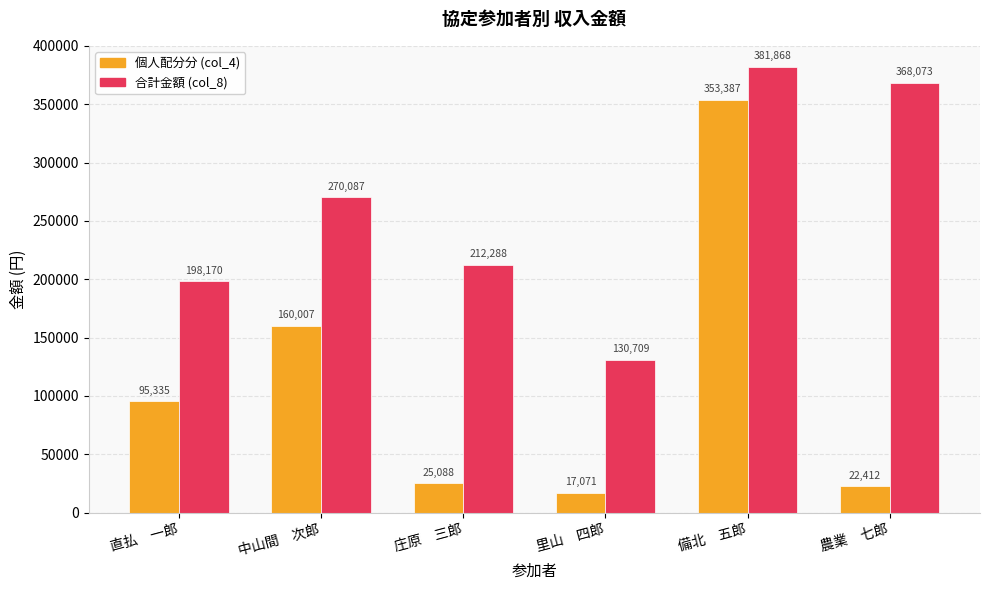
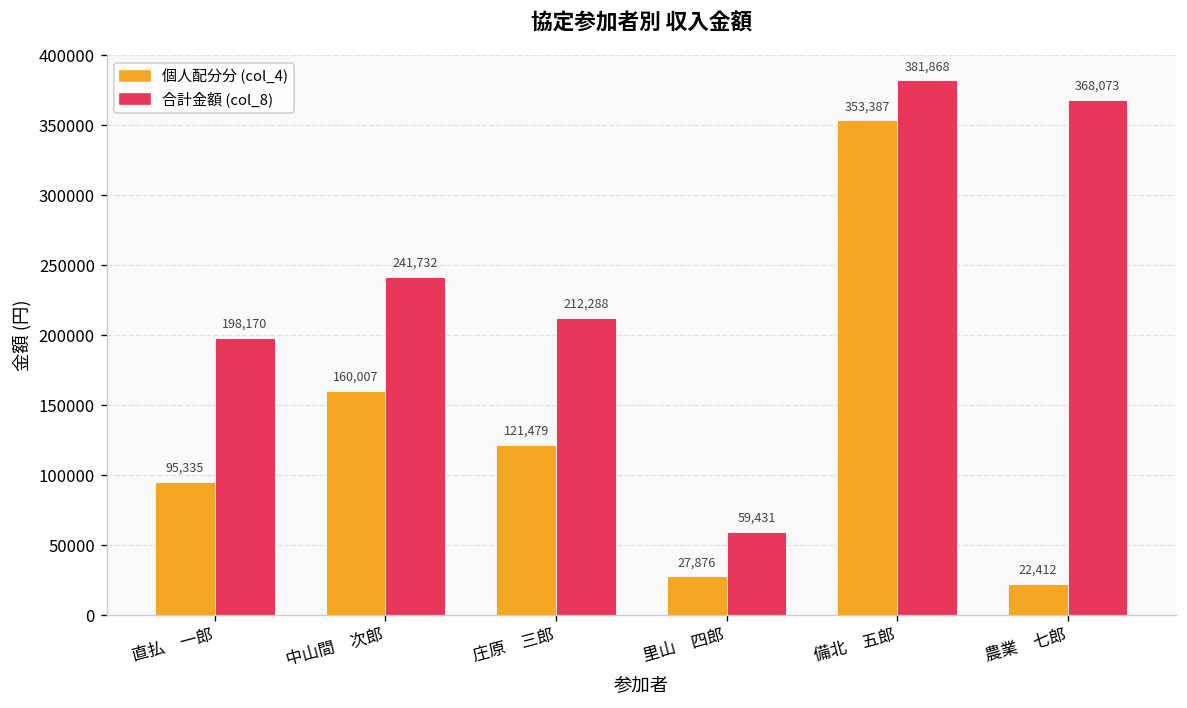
合計金額 (col_8), 中山間 次郎: 270,087 -> 241,732
個人配分分 (col_4), 庄原 三郎: 25,088 -> 121,479
個人配分分 (col_4), 里山 四郎: 17,071 -> 27,876
合計金額 (col_8), 里山 四郎: 130,709 -> 59,431
